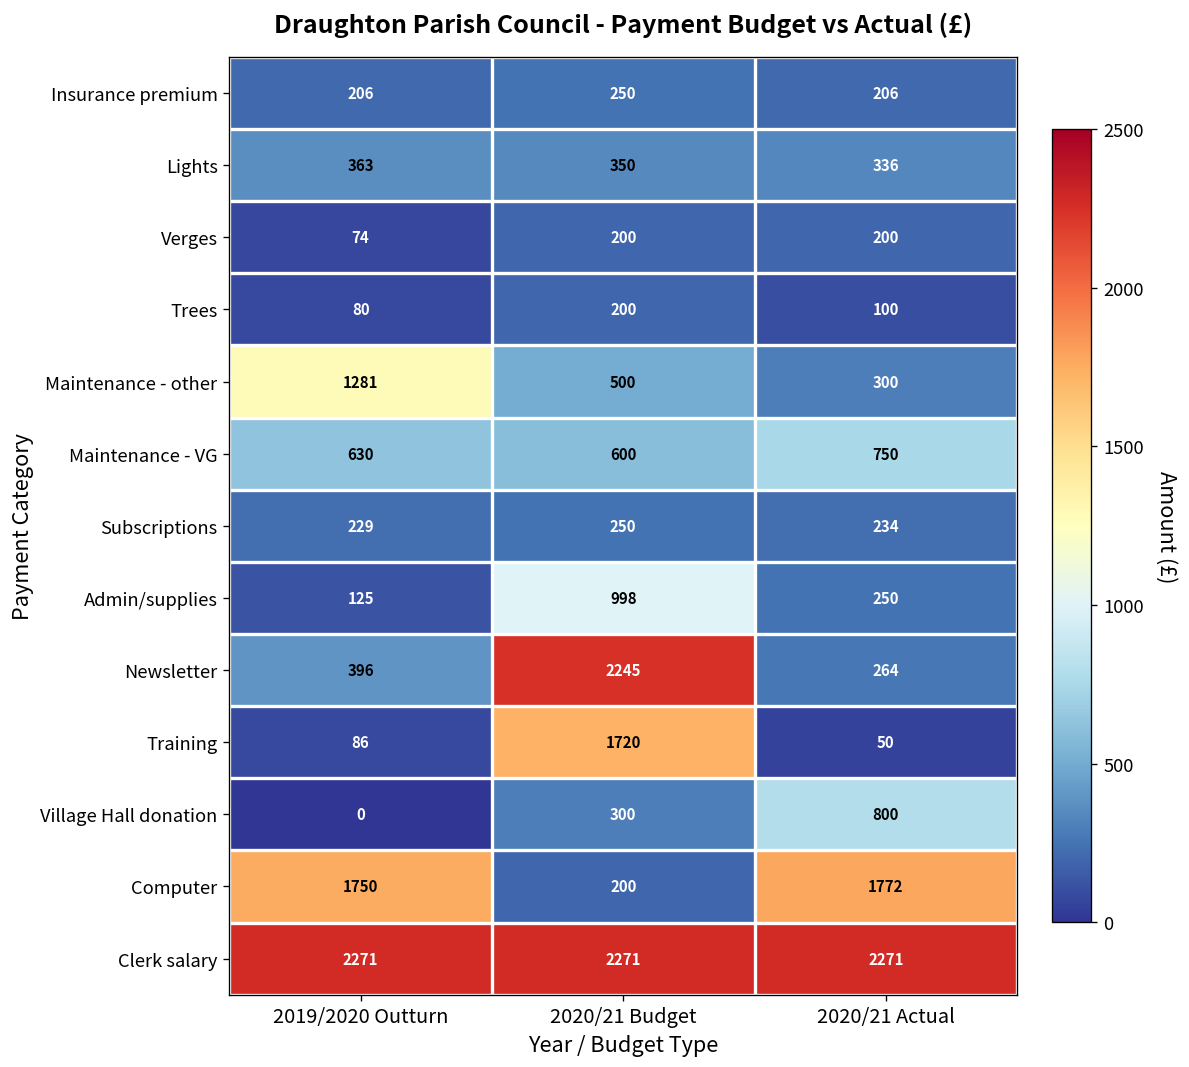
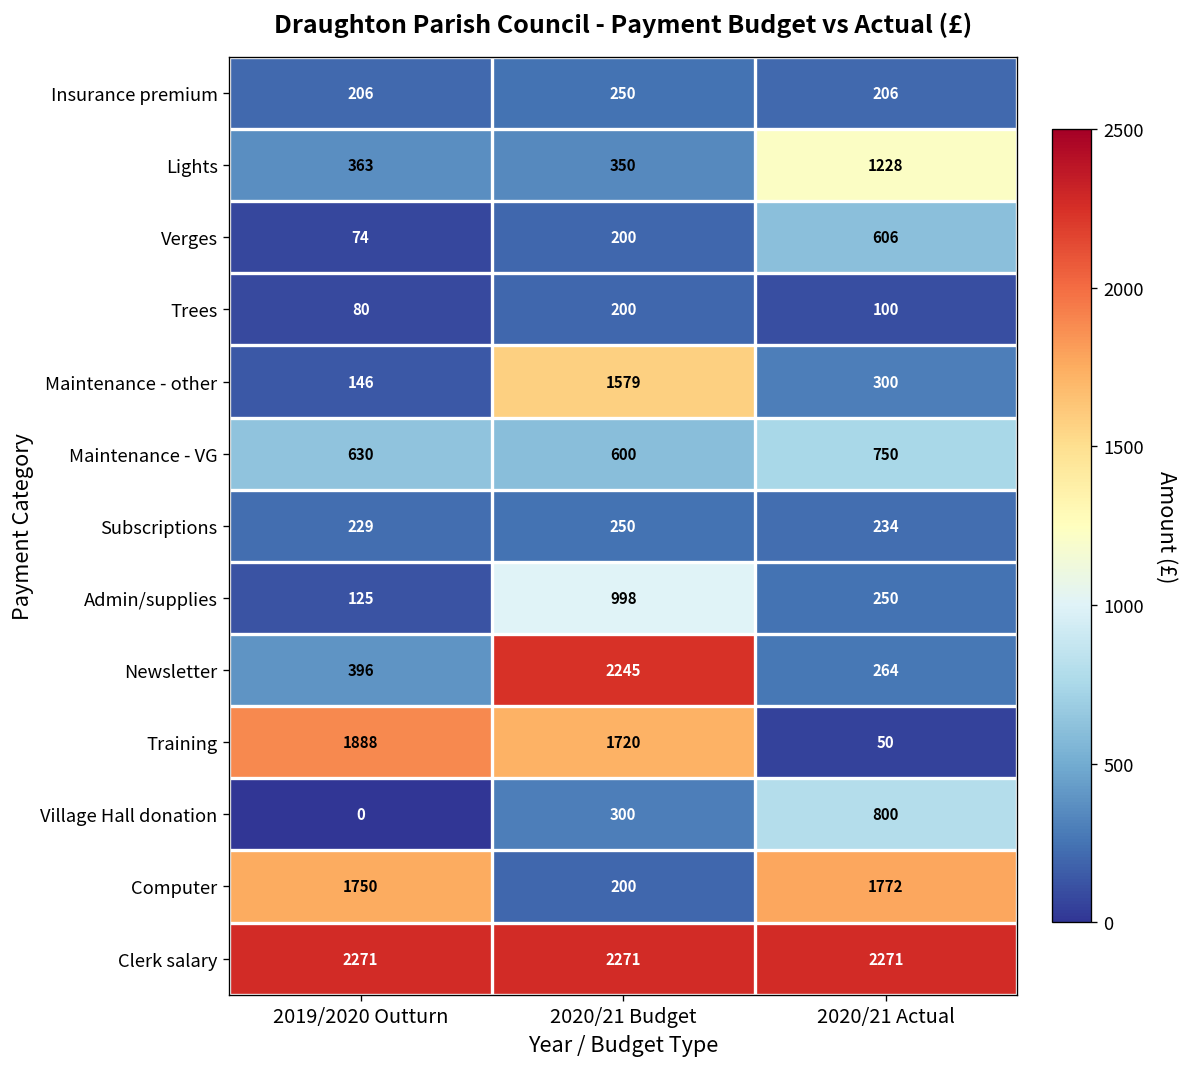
Lights, 2020/21 Actual: 336 -> 1228
Verges, 2020/21 Actual: 200 -> 606
Maintenance - other, 2019/2020 Outturn: 1281 -> 146
Maintenance - other, 2020/21 Budget: 500 -> 1579
Training, 2019/2020 Outturn: 86 -> 1888
